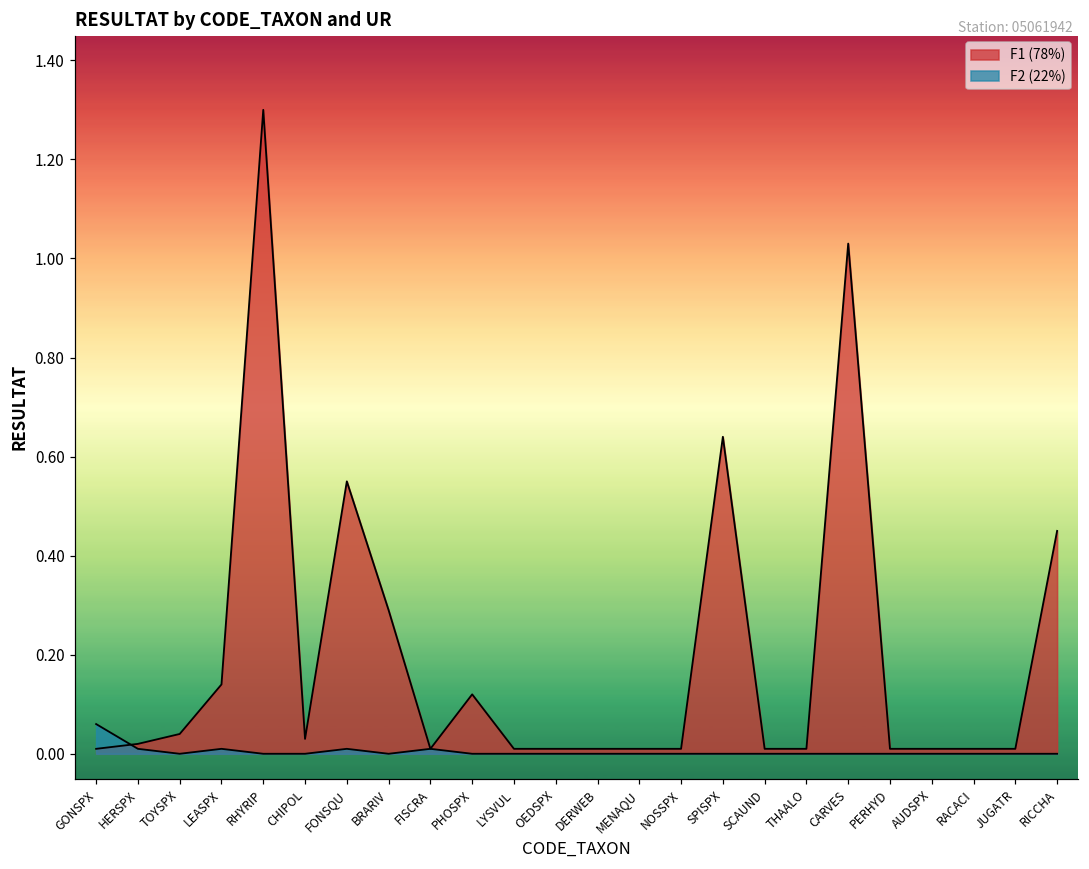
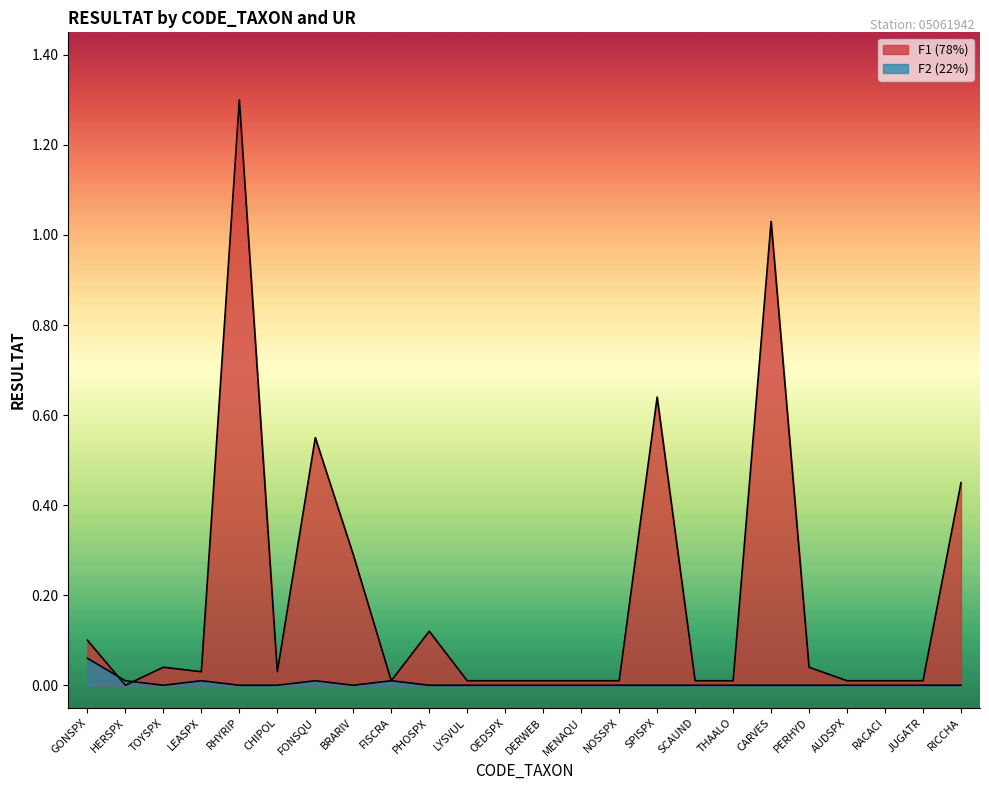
F1 (78%), GONSPX: 0.01 -> 0.10
F1 (78%), HERSPX: 0.02 -> 0.00
F1 (78%), LEASPX: 0.14 -> 0.03
F1 (78%), PERHYD: 0.01 -> 0.04
